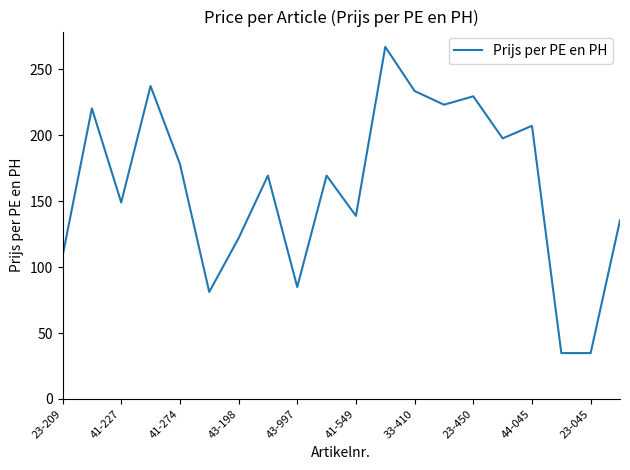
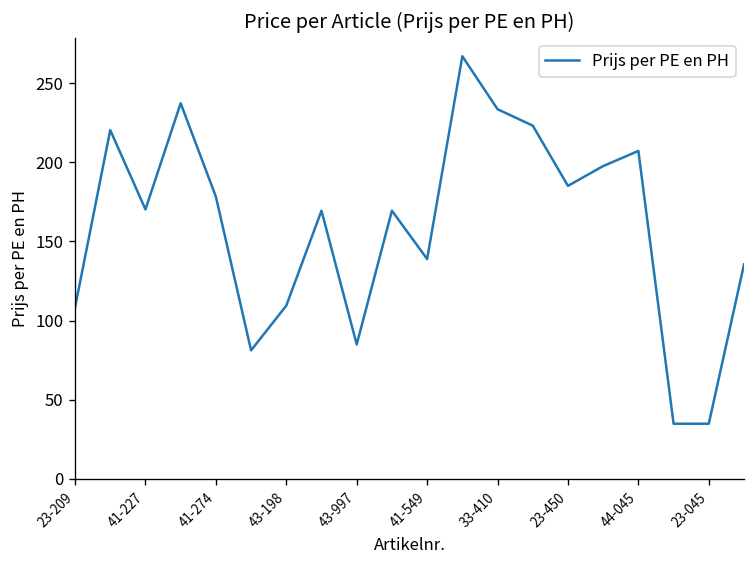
41-227: 149 -> 170
43-198: 122 -> 109
23-450: 230 -> 185
